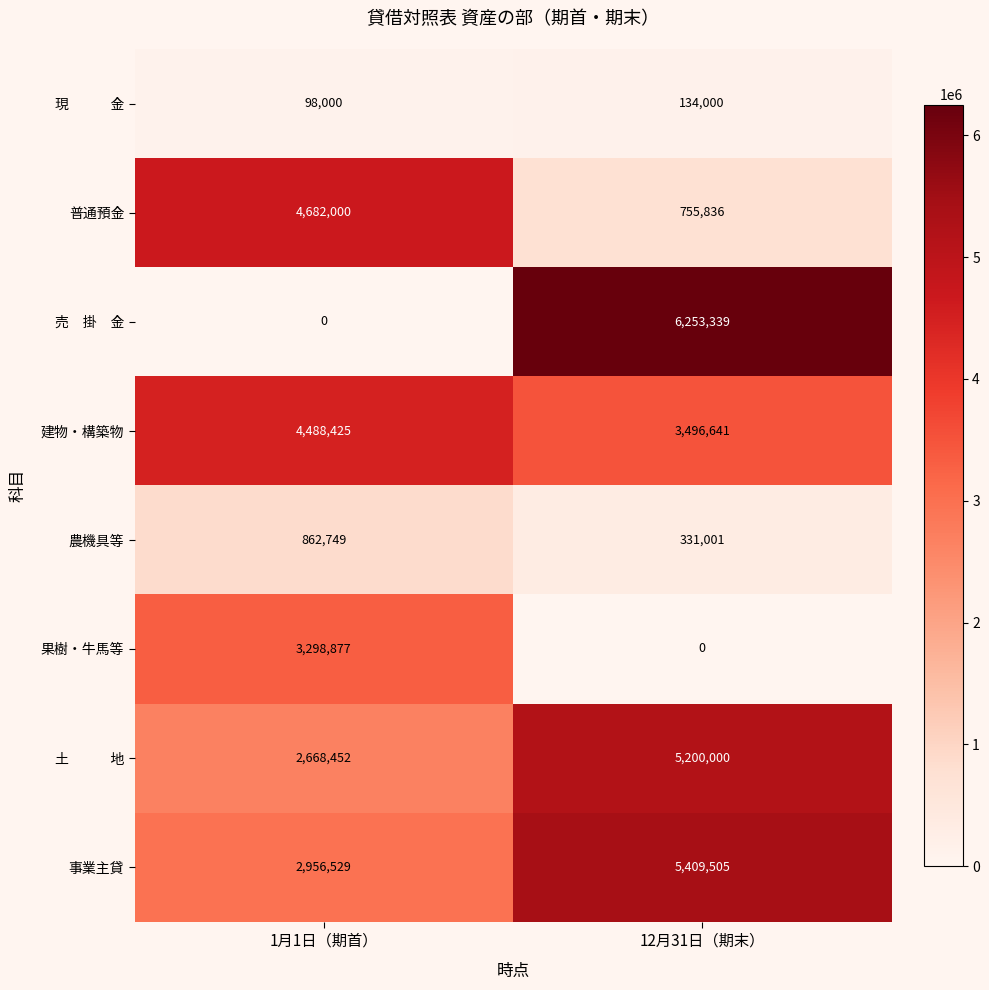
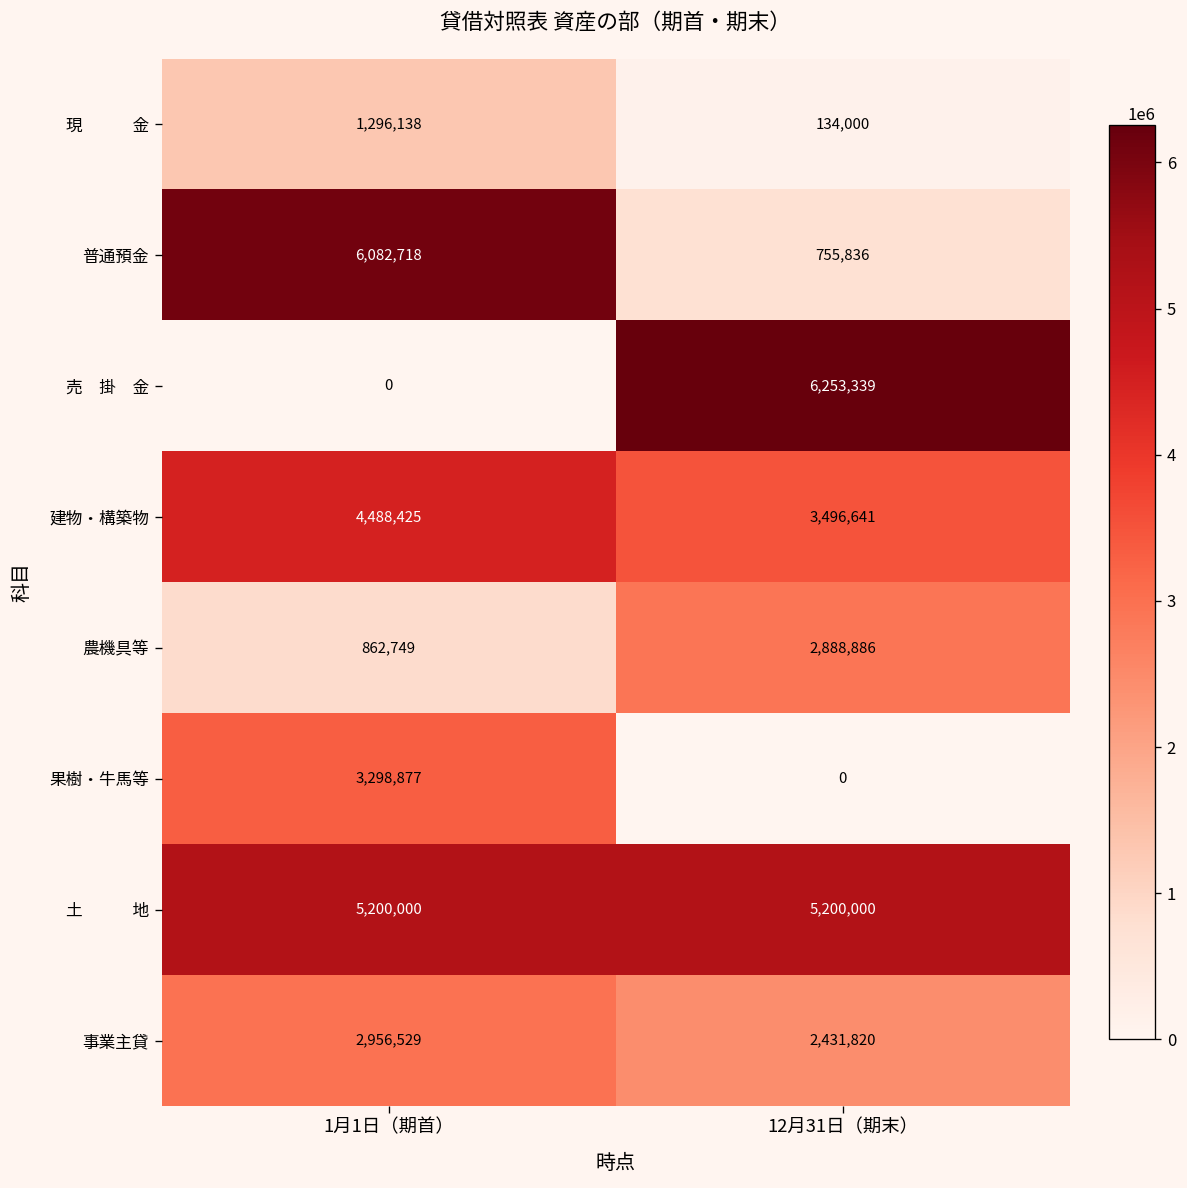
現 金, 1月1日（期首）: 98,000 -> 1,296,138
普通預金, 1月1日（期首）: 4,682,000 -> 6,082,718
農機具等, 12月31日（期末）: 331,001 -> 2,888,886
土 地, 1月1日（期首）: 2,668,452 -> 5,200,000
事業主貸, 12月31日（期末）: 5,409,505 -> 2,431,820
